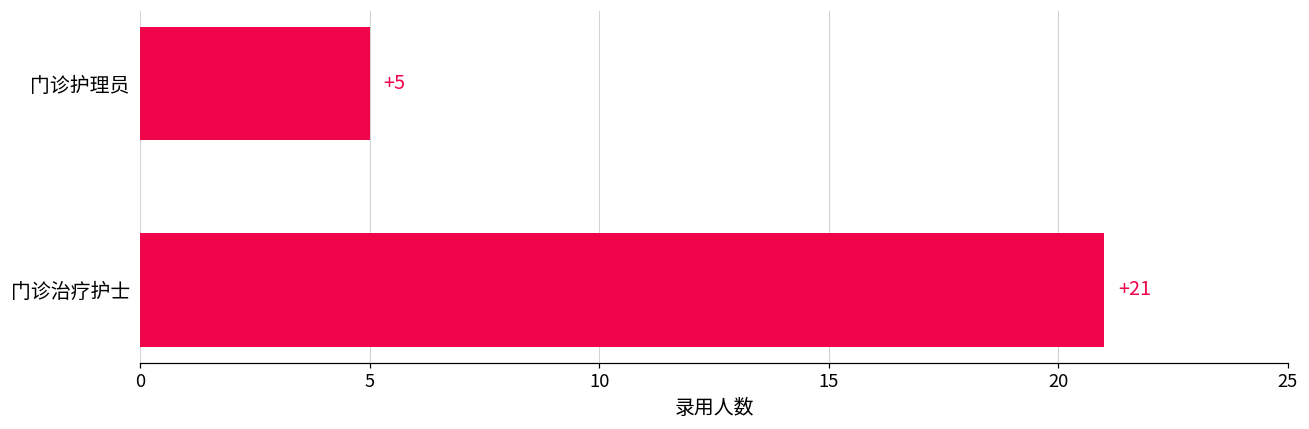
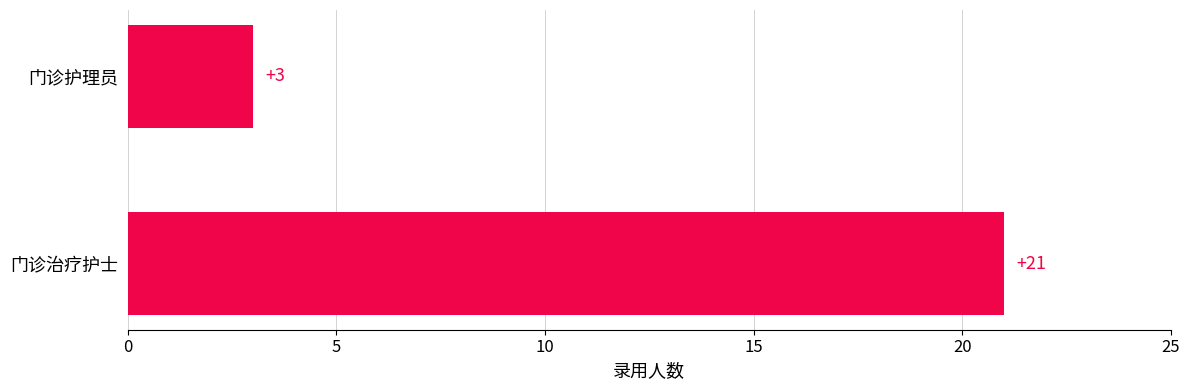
门诊护理员: +5 -> +3
